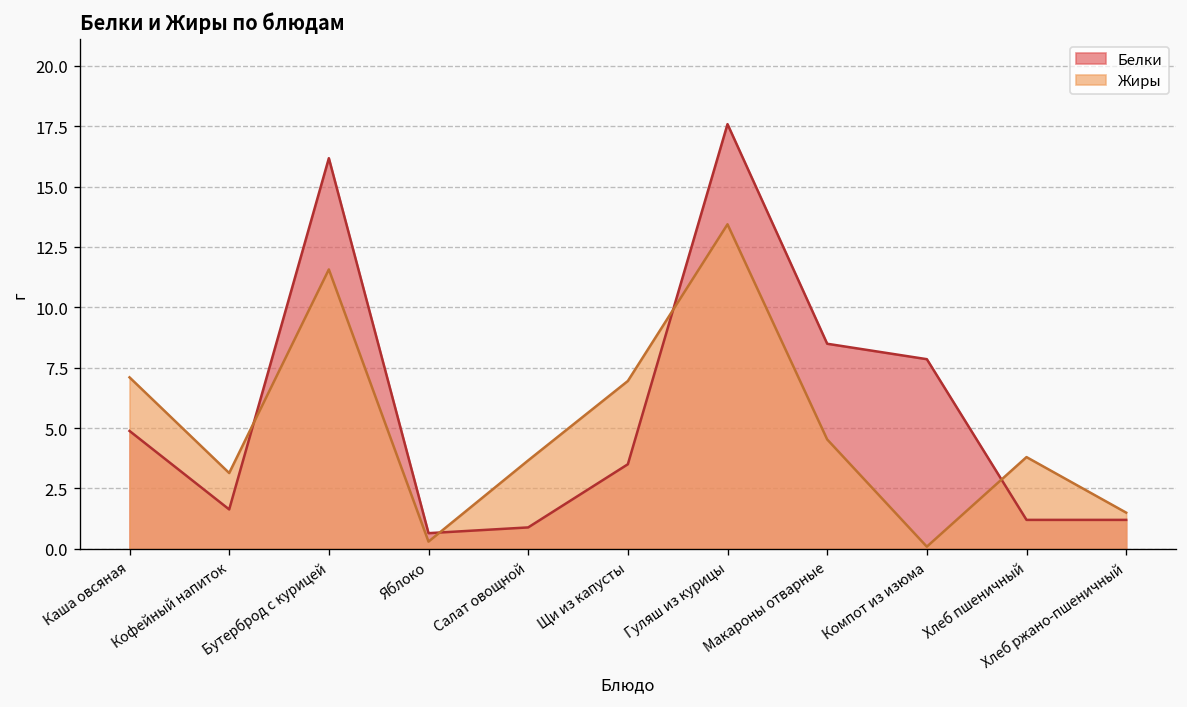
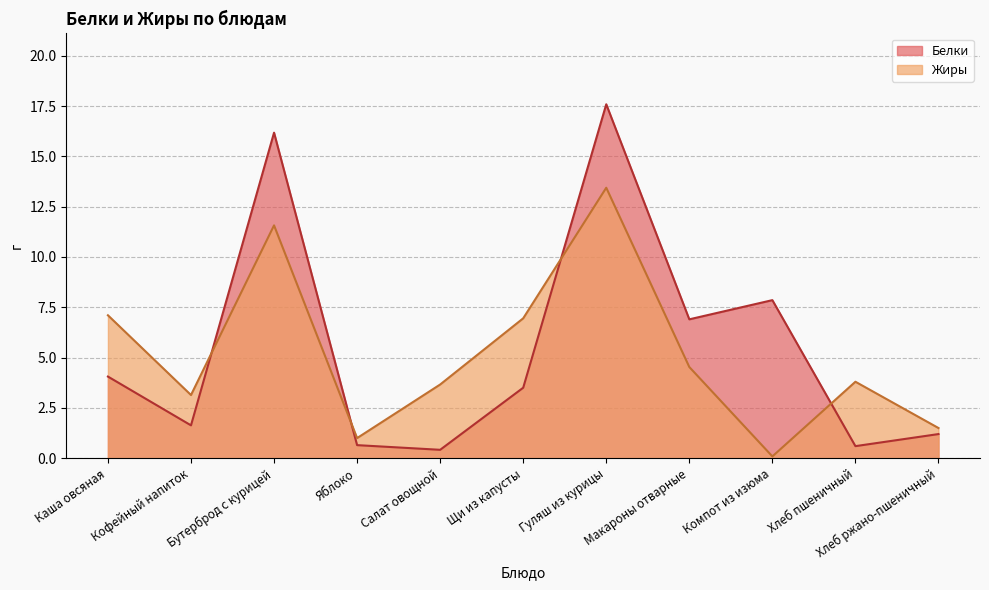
Белки, Каша овсяная: 4.9 -> 4.1
Жиры, Яблоко: 0.3 -> 1.0
Белки, Салат овощной: 0.9 -> 0.4
Белки, Макароны отварные: 8.5 -> 6.9
Белки, Хлеб пшеничный: 1.2 -> 0.6
